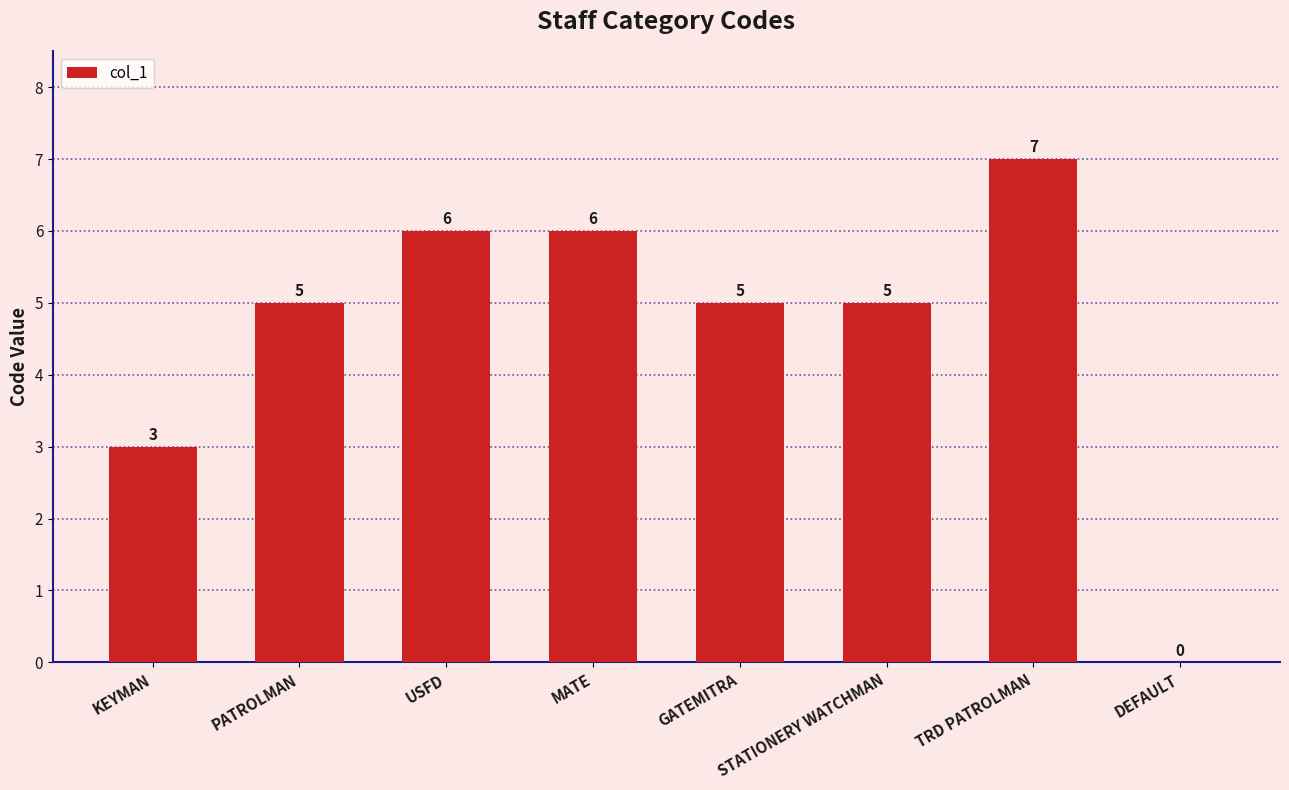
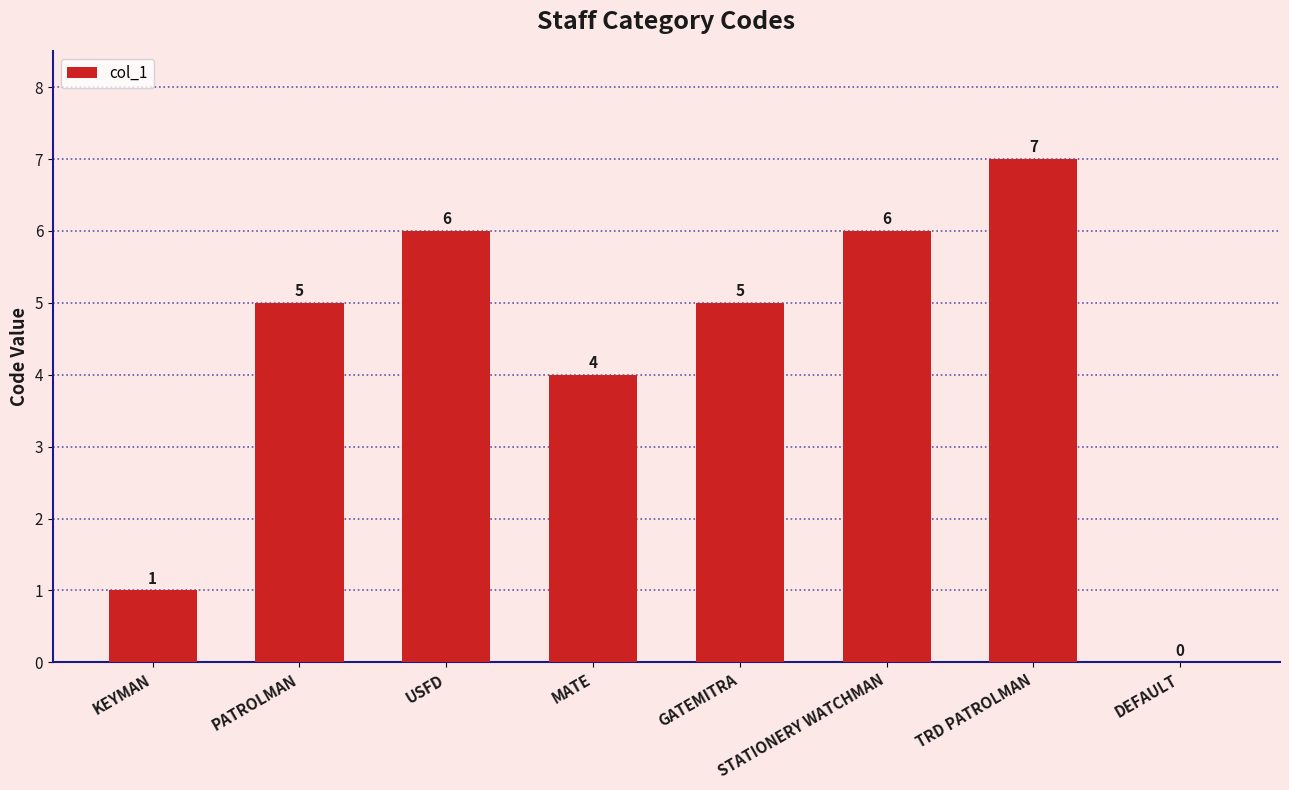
KEYMAN: 3 -> 1
MATE: 6 -> 4
STATIONERY WATCHMAN: 5 -> 6
